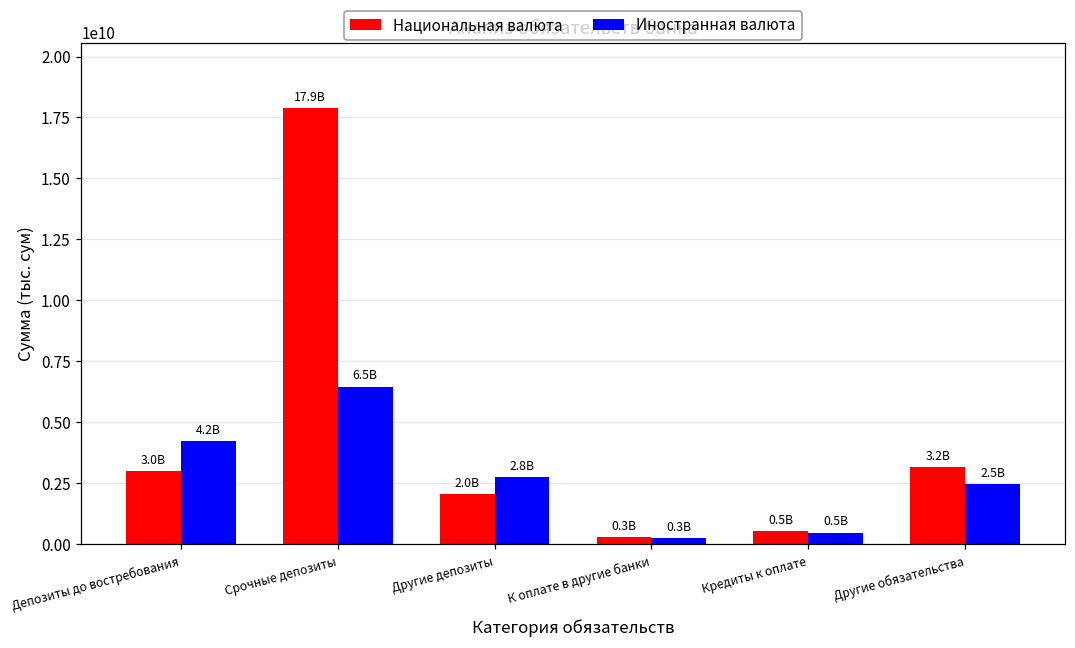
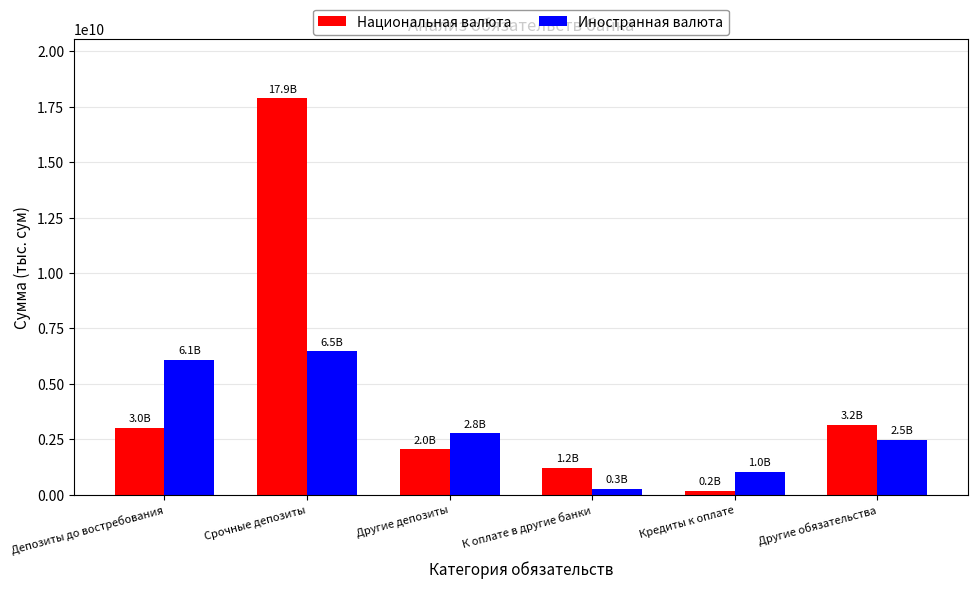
Иностранная валюта, Депозиты до востребования: 4.2B -> 6.1B
Национальная валюта, К оплате в другие банки: 0.3B -> 1.2B
Национальная валюта, Кредиты к оплате: 0.5B -> 0.2B
Иностранная валюта, Кредиты к оплате: 0.5B -> 1.0B
